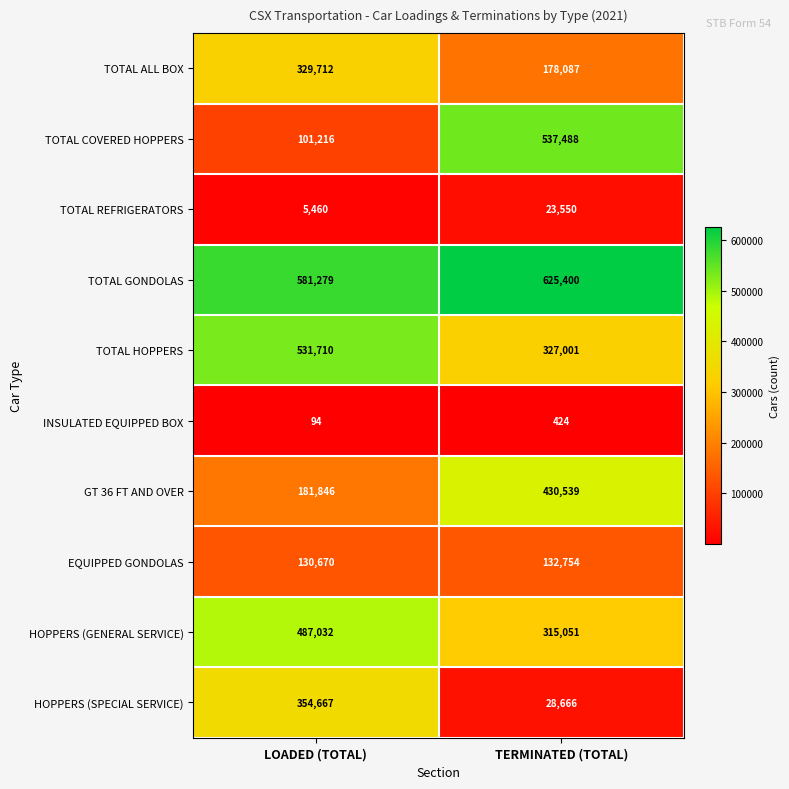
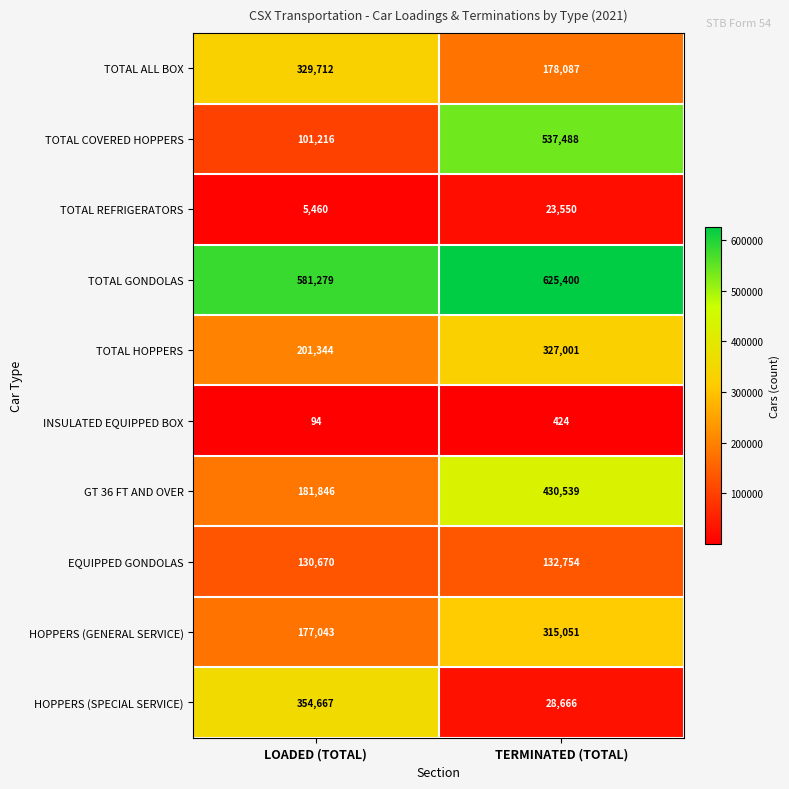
TOTAL HOPPERS, LOADED (TOTAL): 531,710 -> 201,344
HOPPERS (GENERAL SERVICE), LOADED (TOTAL): 487,032 -> 177,043
